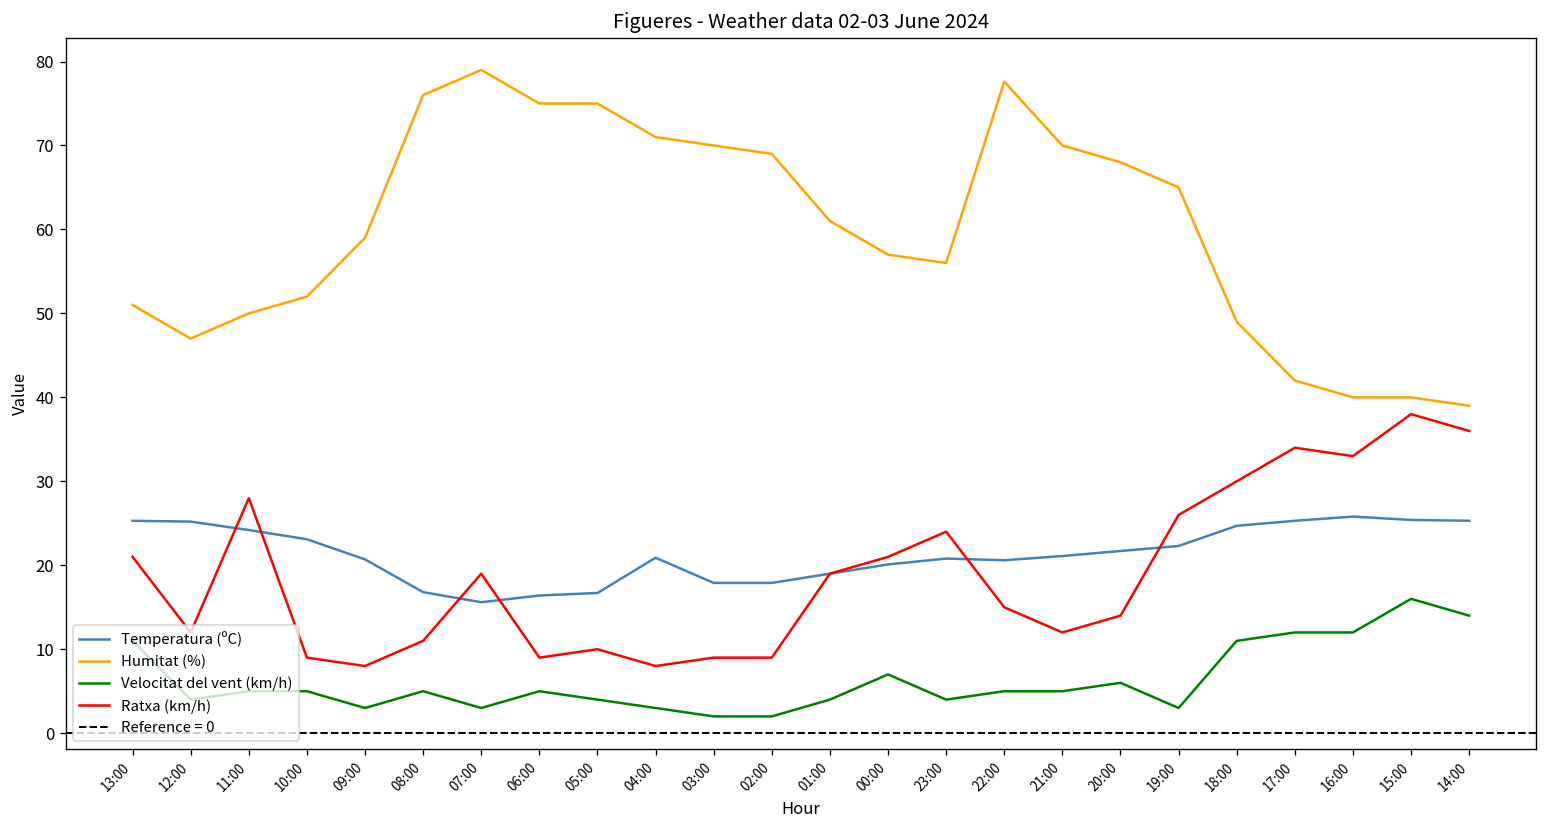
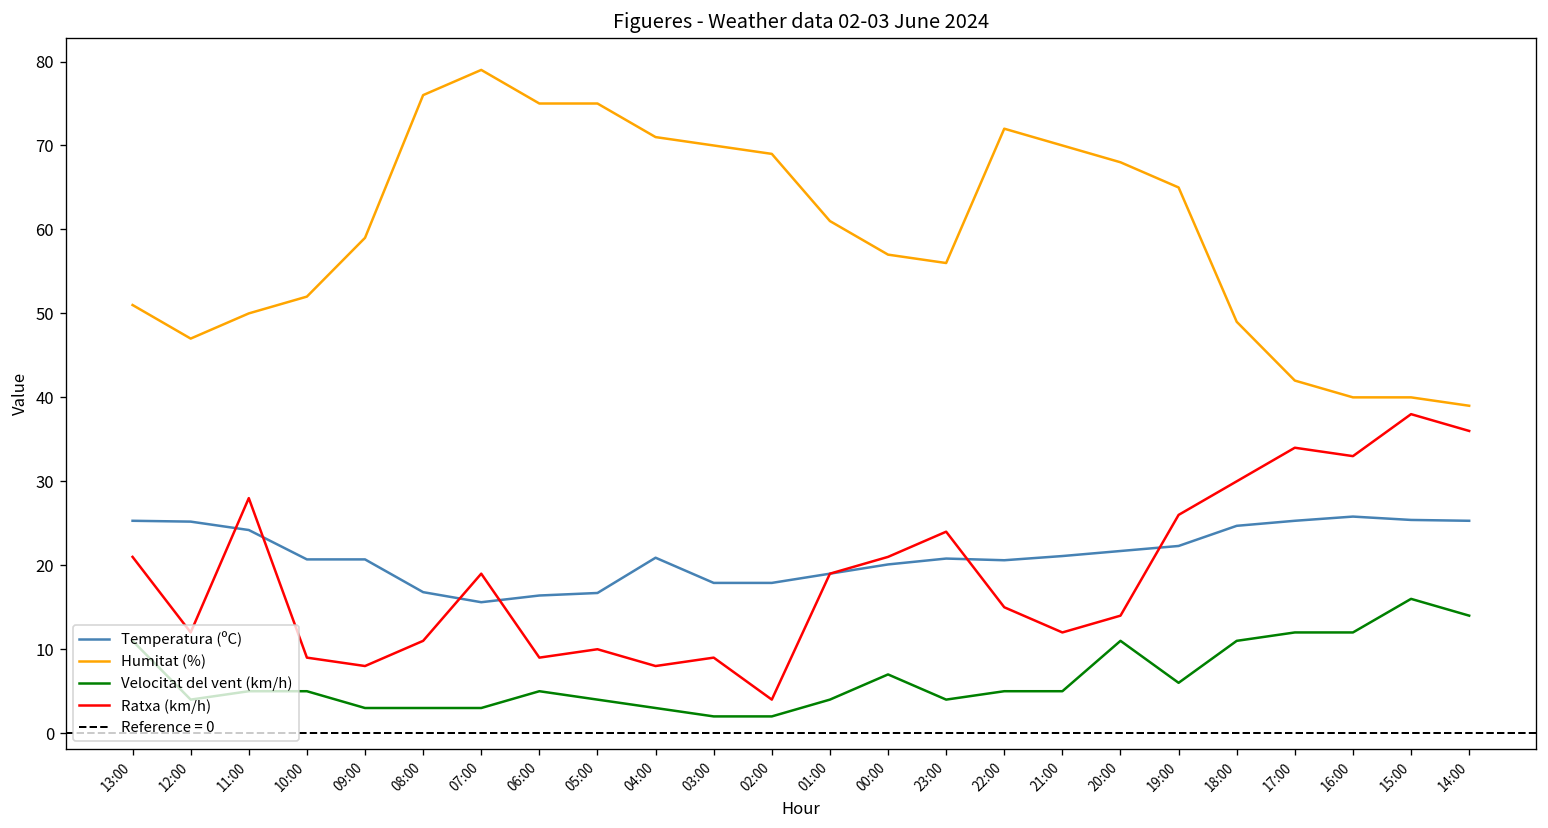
Temperatura (ºC), 10:00: 23 -> 21
Velocitat del vent (km/h), 08:00: 5 -> 3
Ratxa (km/h), 02:00: 9 -> 4
Humitat (%), 22:00: 78 -> 72
Velocitat del vent (km/h), 20:00: 6 -> 11
Velocitat del vent (km/h), 19:00: 3 -> 6
